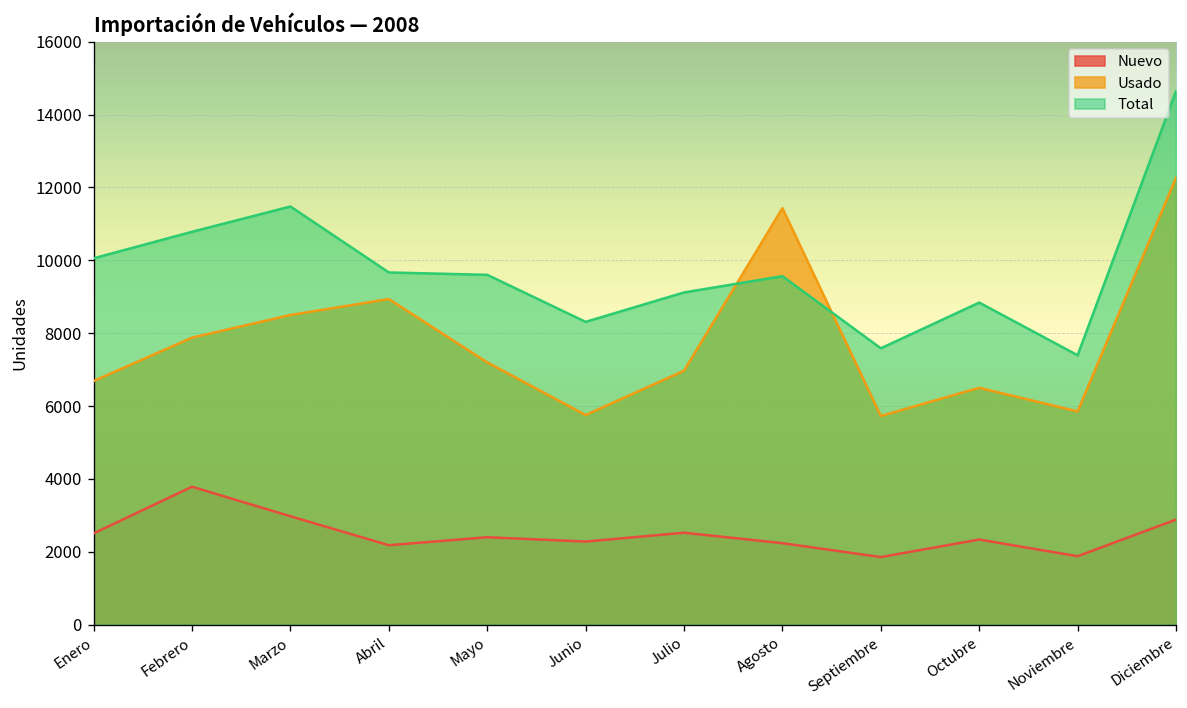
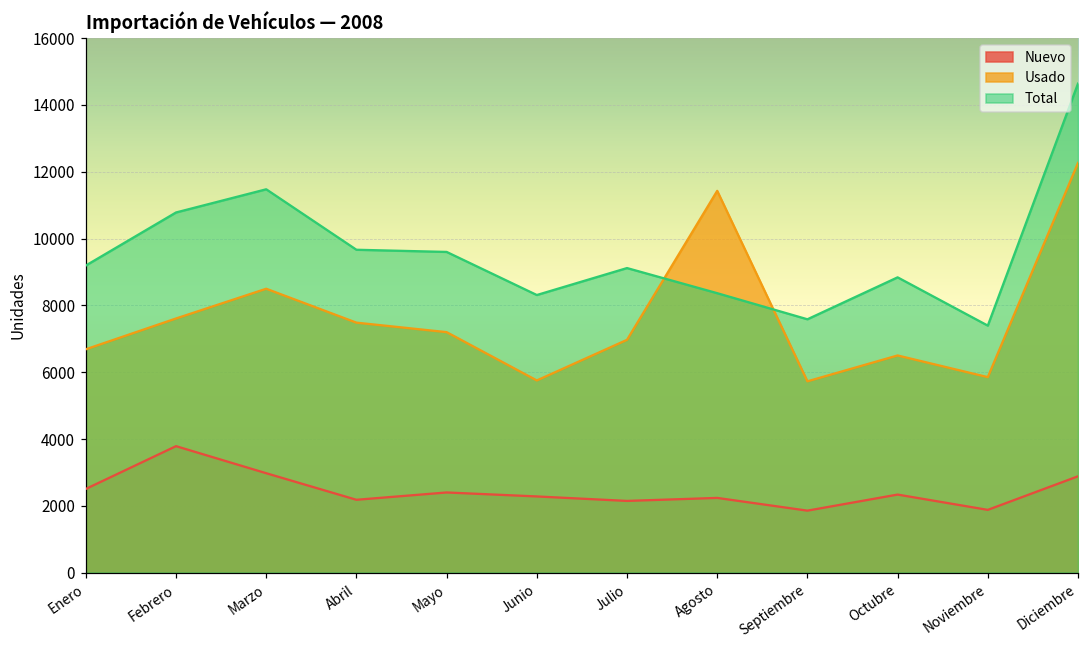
Total, Enero: 10100 -> 9200
Usado, Febrero: 7900 -> 7600
Usado, Abril: 8900 -> 7500
Nuevo, Julio: 2500 -> 2100
Total, Agosto: 9600 -> 8400
